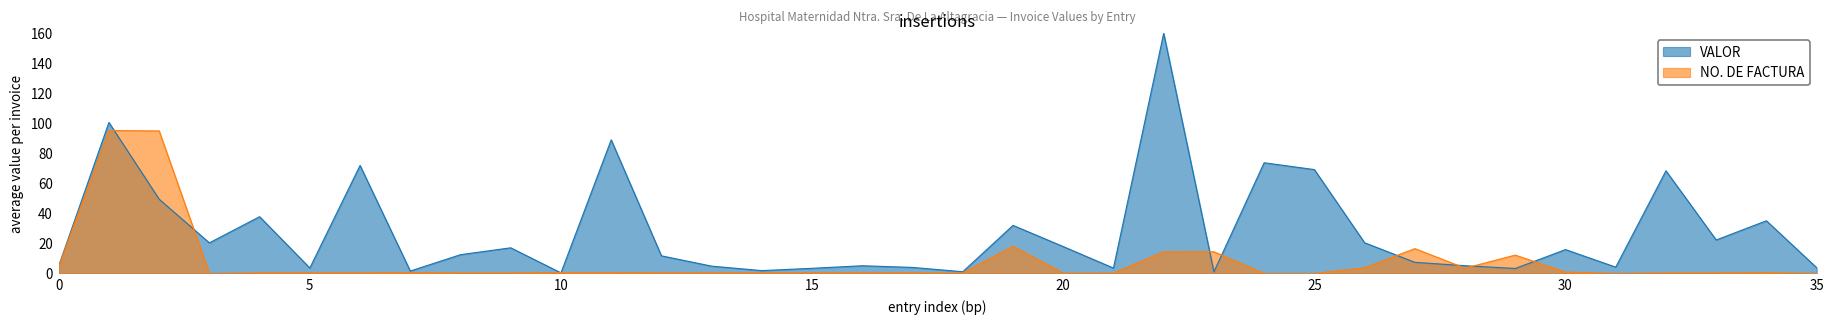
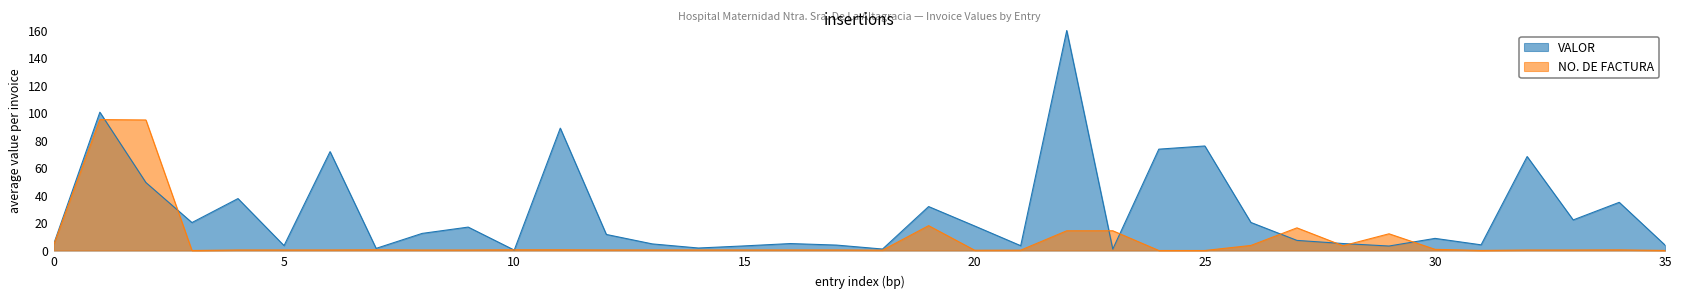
VALOR, 25: 69 -> 76
VALOR, 30: 16 -> 9
